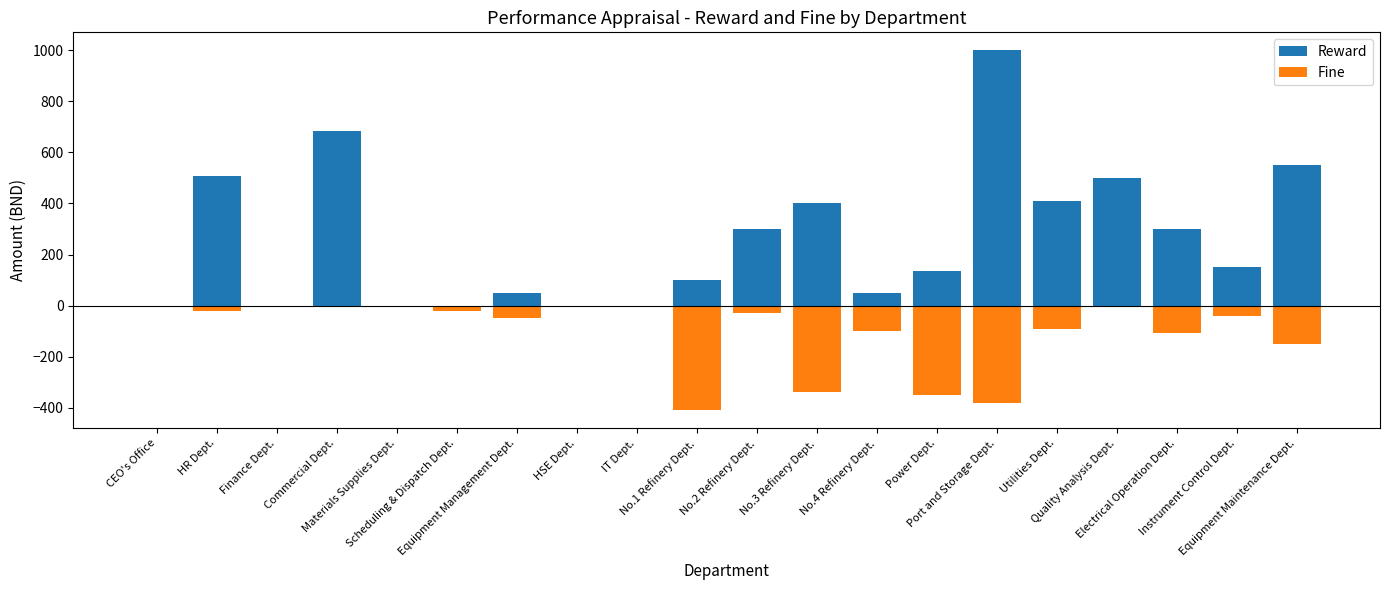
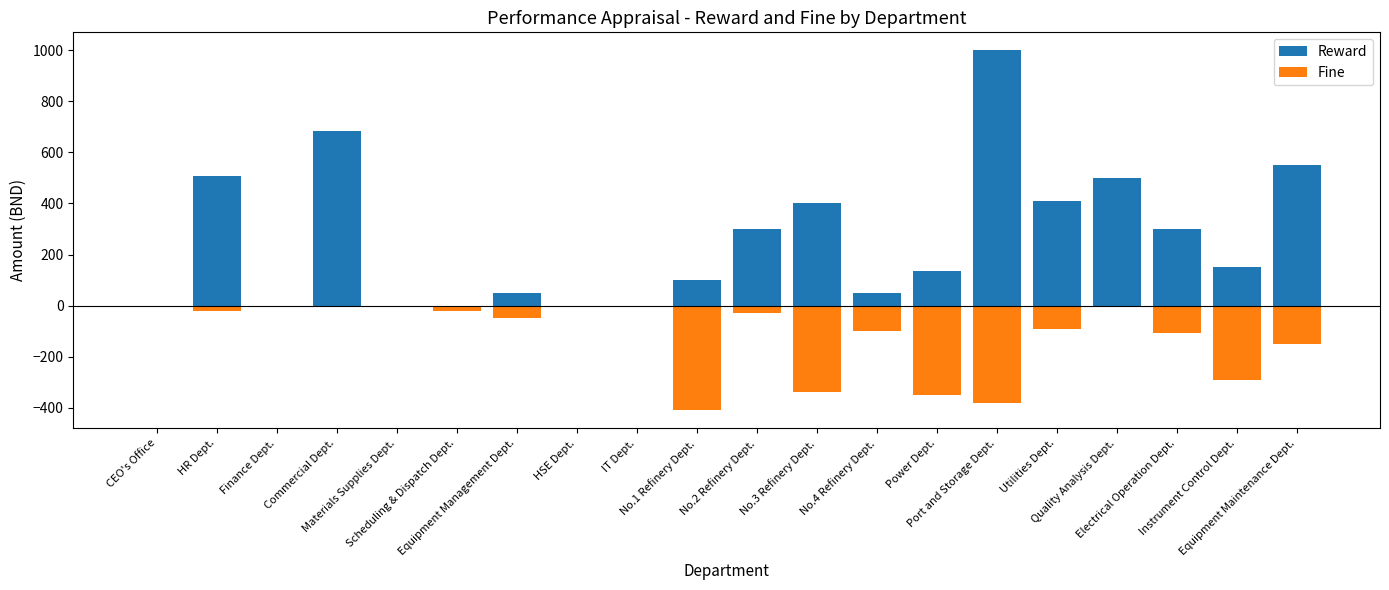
Fine, Instrument Control Dept.: -40 -> -290
